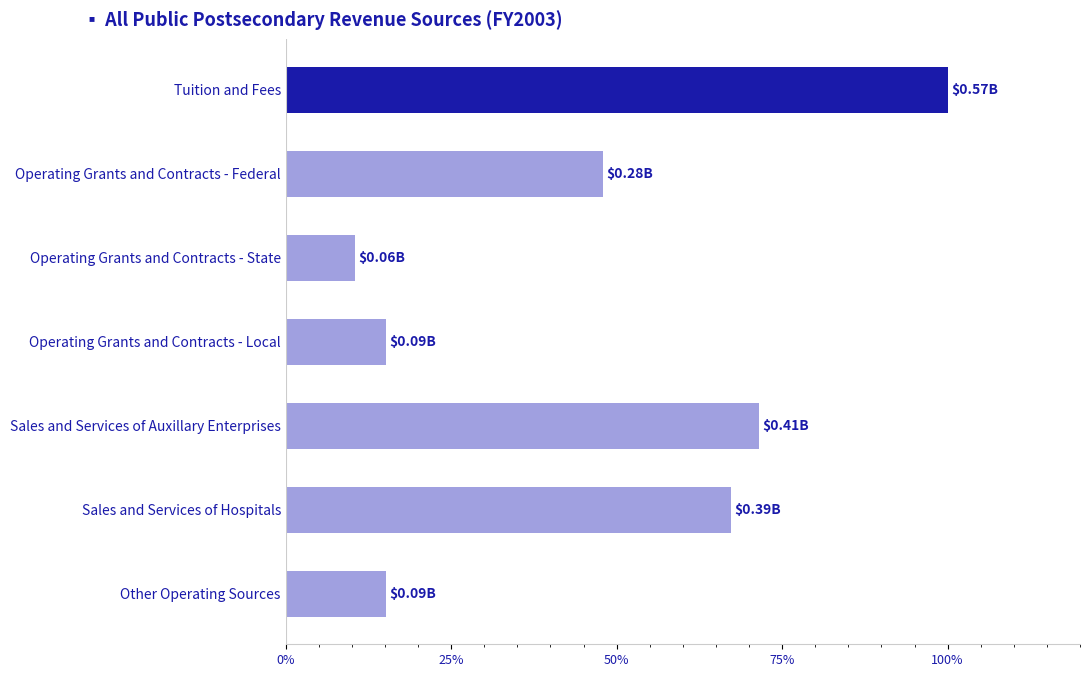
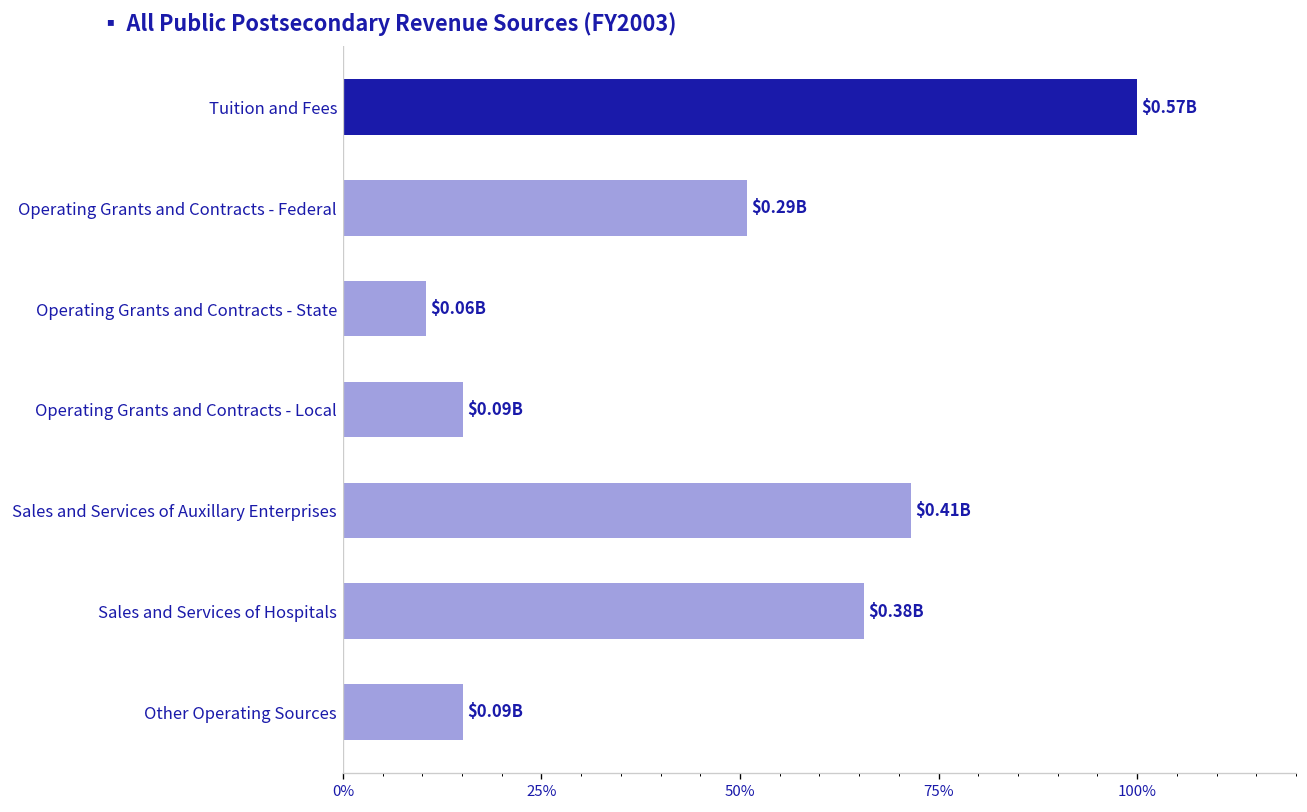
Operating Grants and Contracts - Federal: $0.28B -> $0.29B
Sales and Services of Hospitals: $0.39B -> $0.38B
